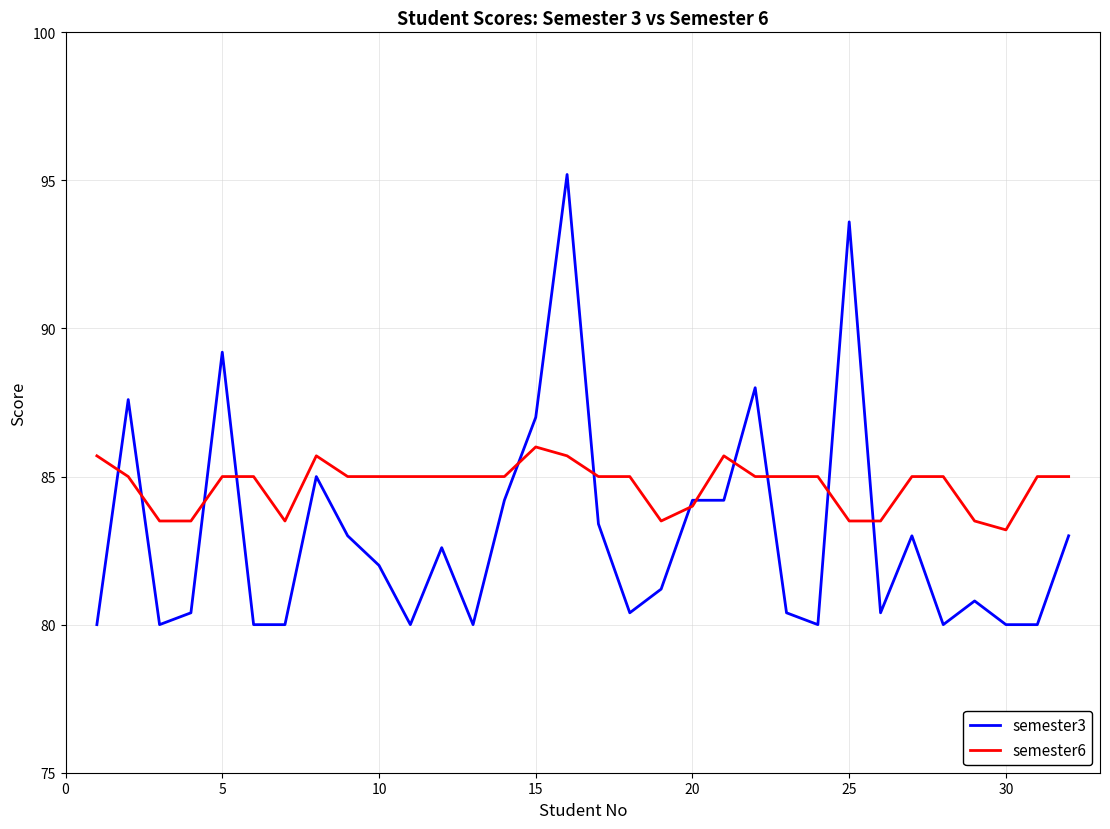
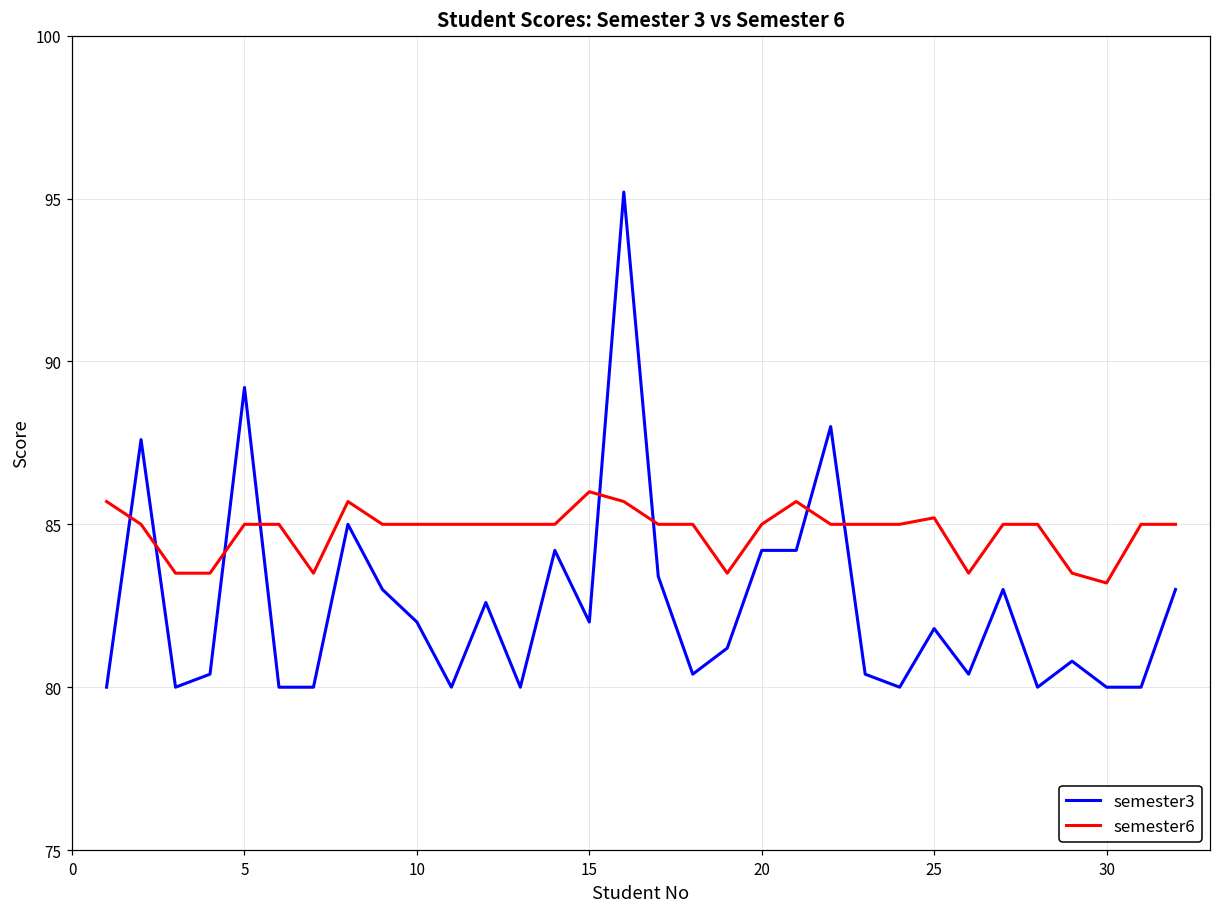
semester3, 15: 87 -> 82
semester6, 20: 84 -> 85
semester3, 25: 93.6 -> 81.8
semester6, 25: 83.5 -> 85.2
